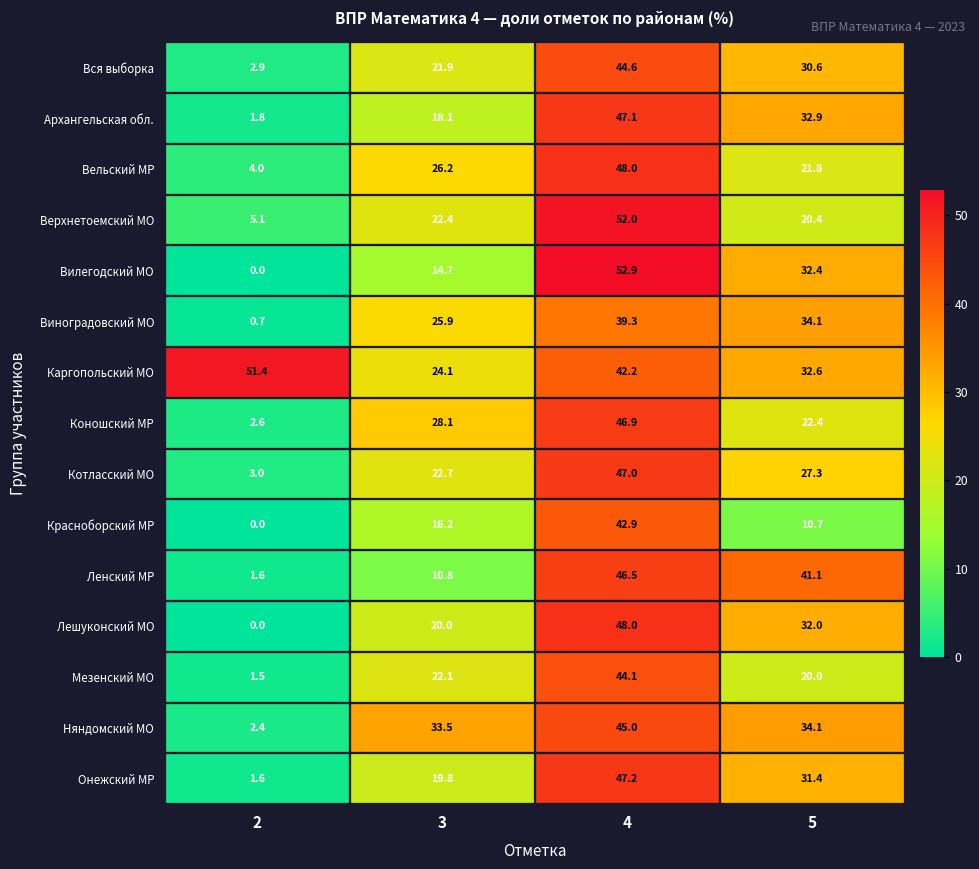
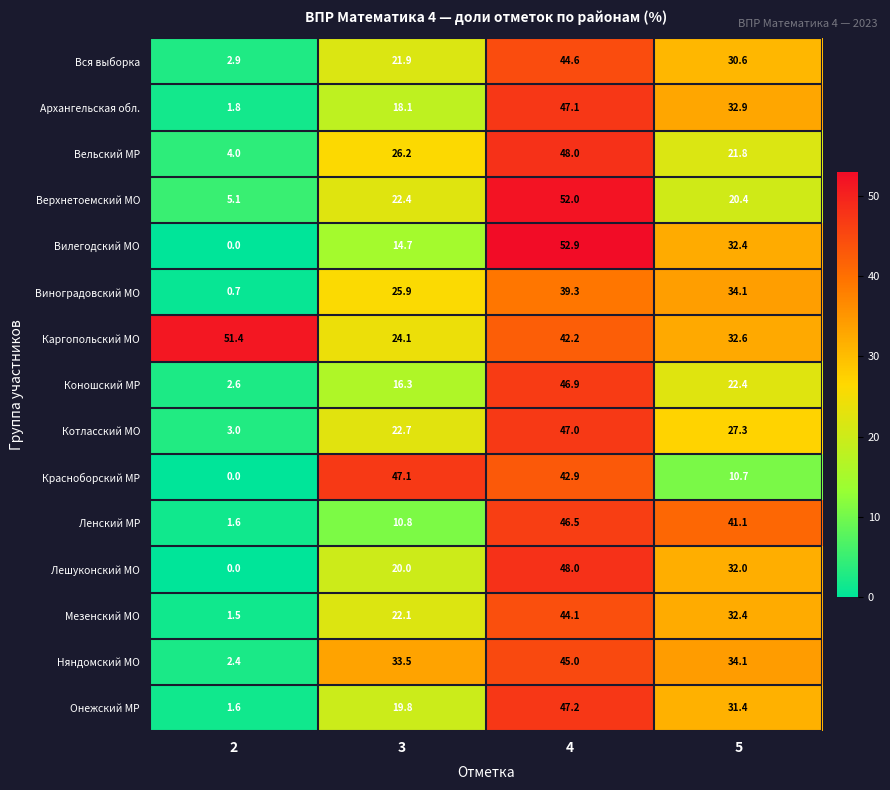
Коношский МР, 3: 28.1 -> 16.3
Красноборский МР, 3: 16.2 -> 47.1
Мезенский МО, 5: 20.0 -> 32.4
